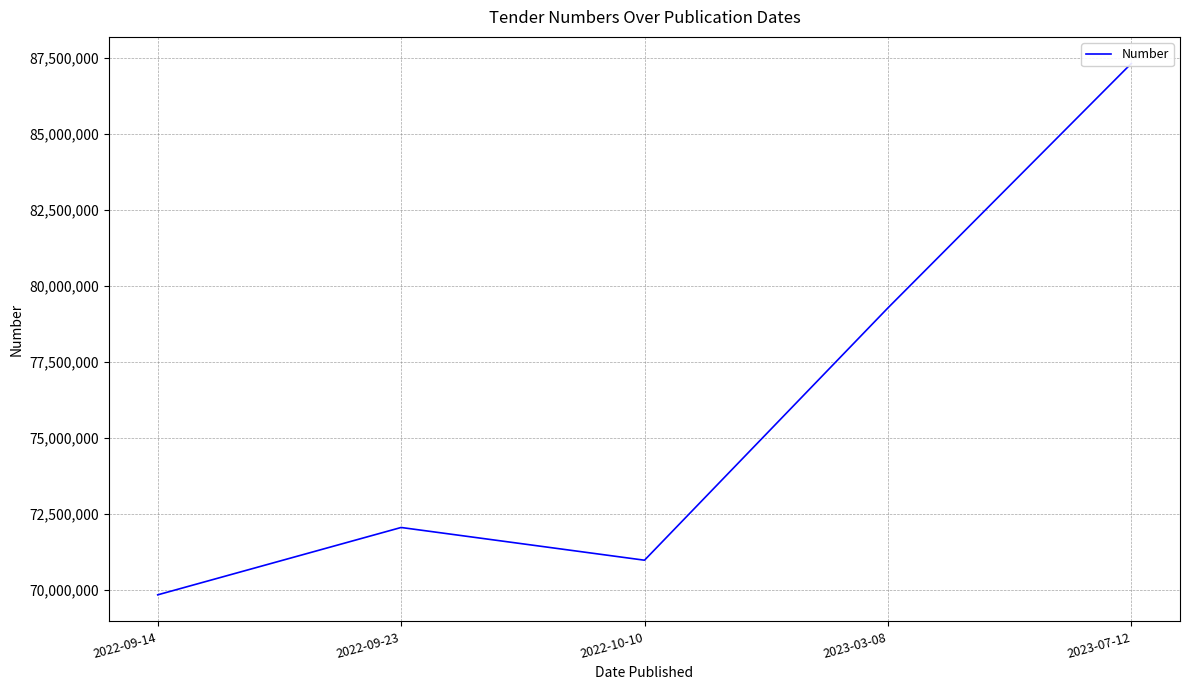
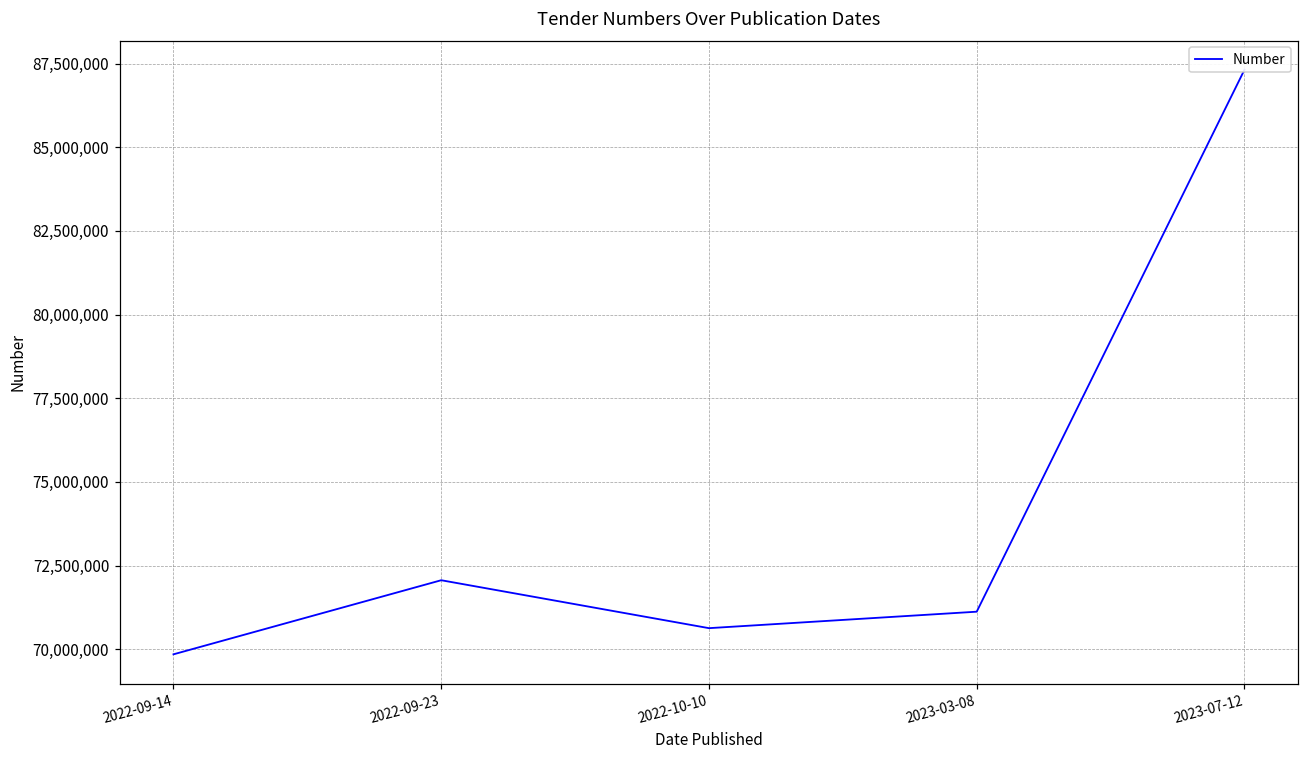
2022-10-10: 71,000,000 -> 70,600,000
2023-03-08: 79,300,000 -> 71,100,000
